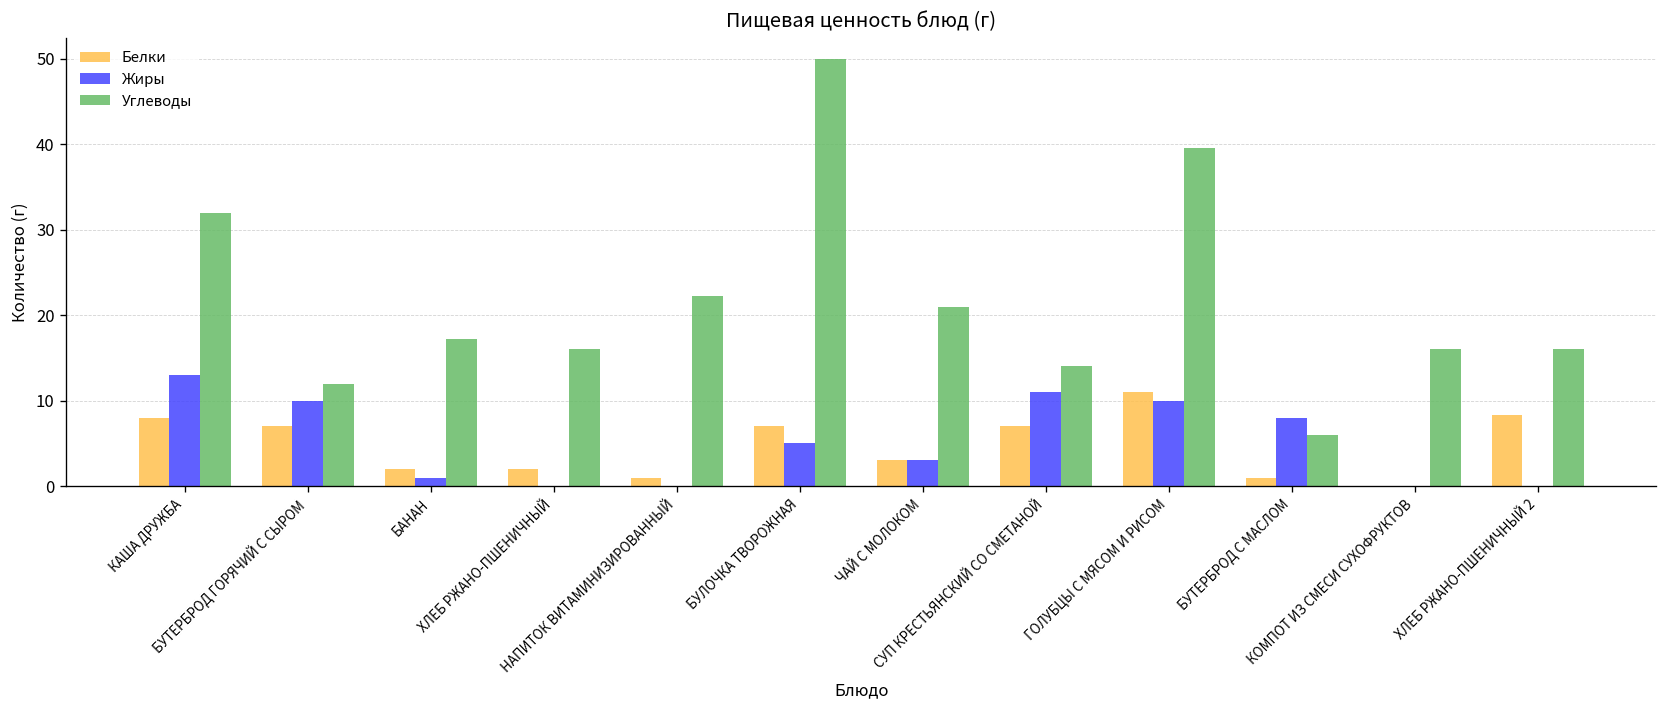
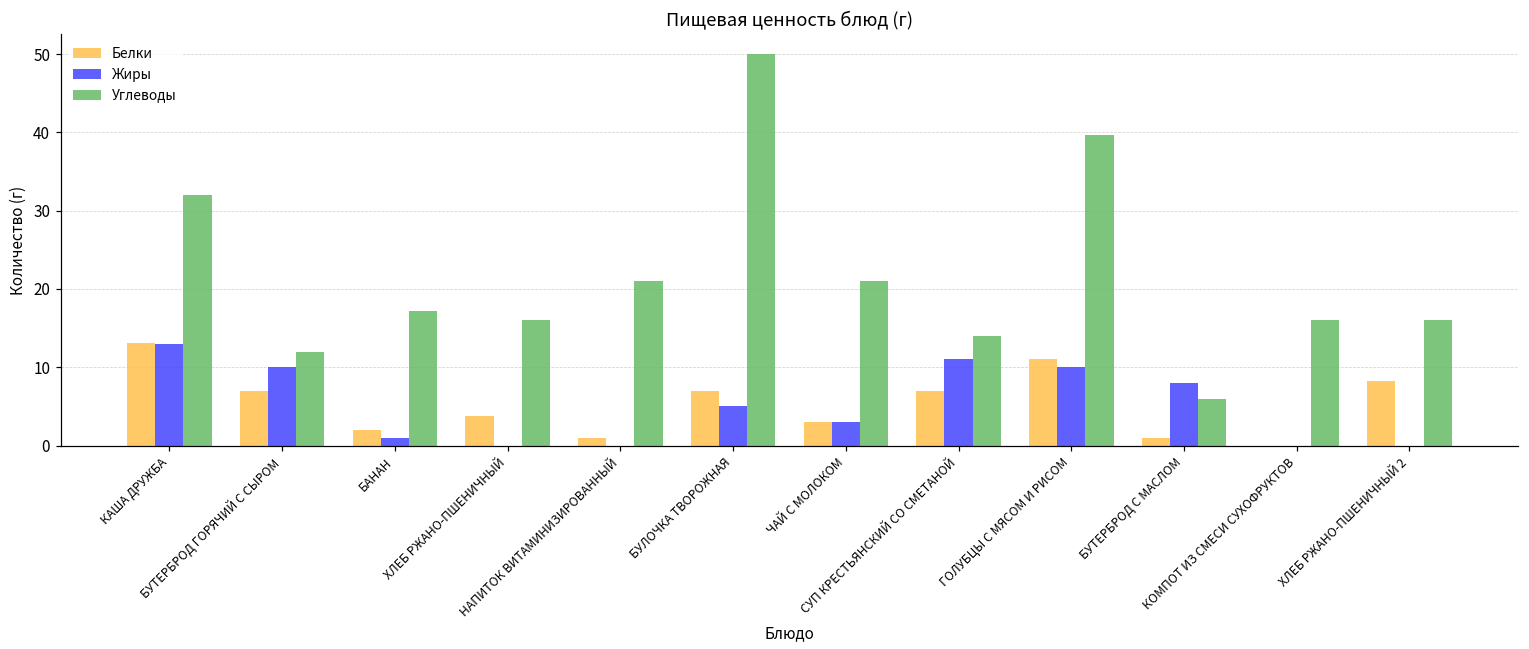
Белки, КАША ДРУЖБА: 8 -> 13
Белки, ХЛЕБ РЖАНО-ПШЕНИЧНЫЙ: 2 -> 4
Углеводы, НАПИТОК ВИТАМИНИЗИРОВАННЫЙ: 22 -> 21
